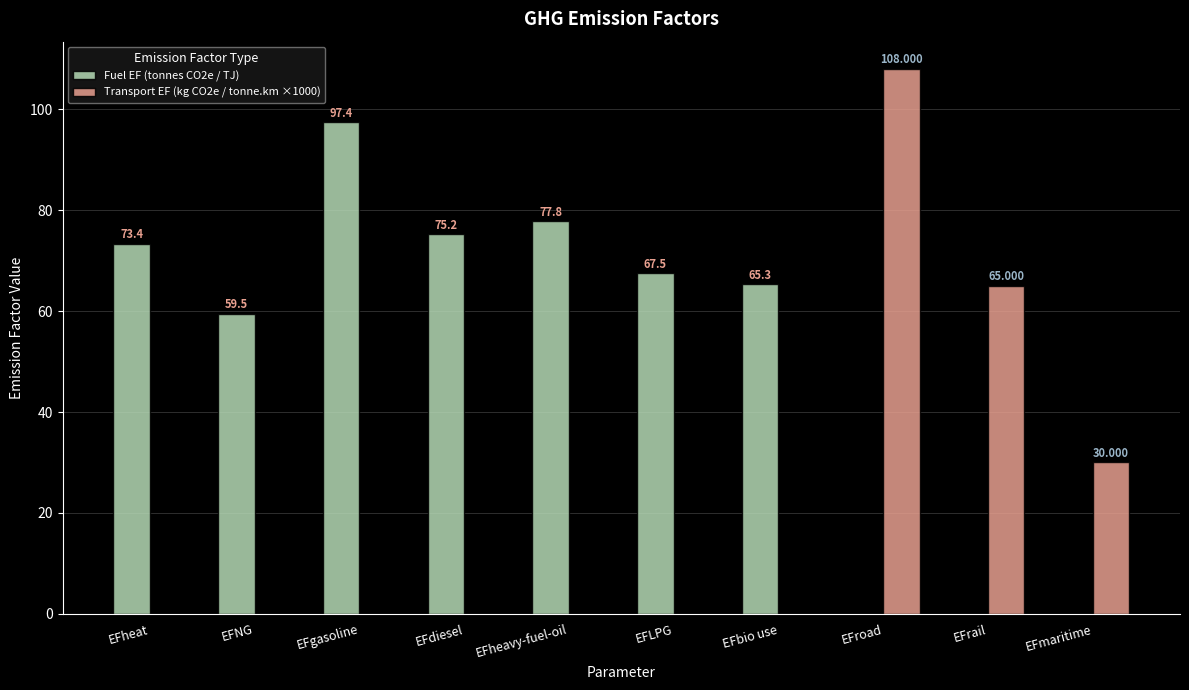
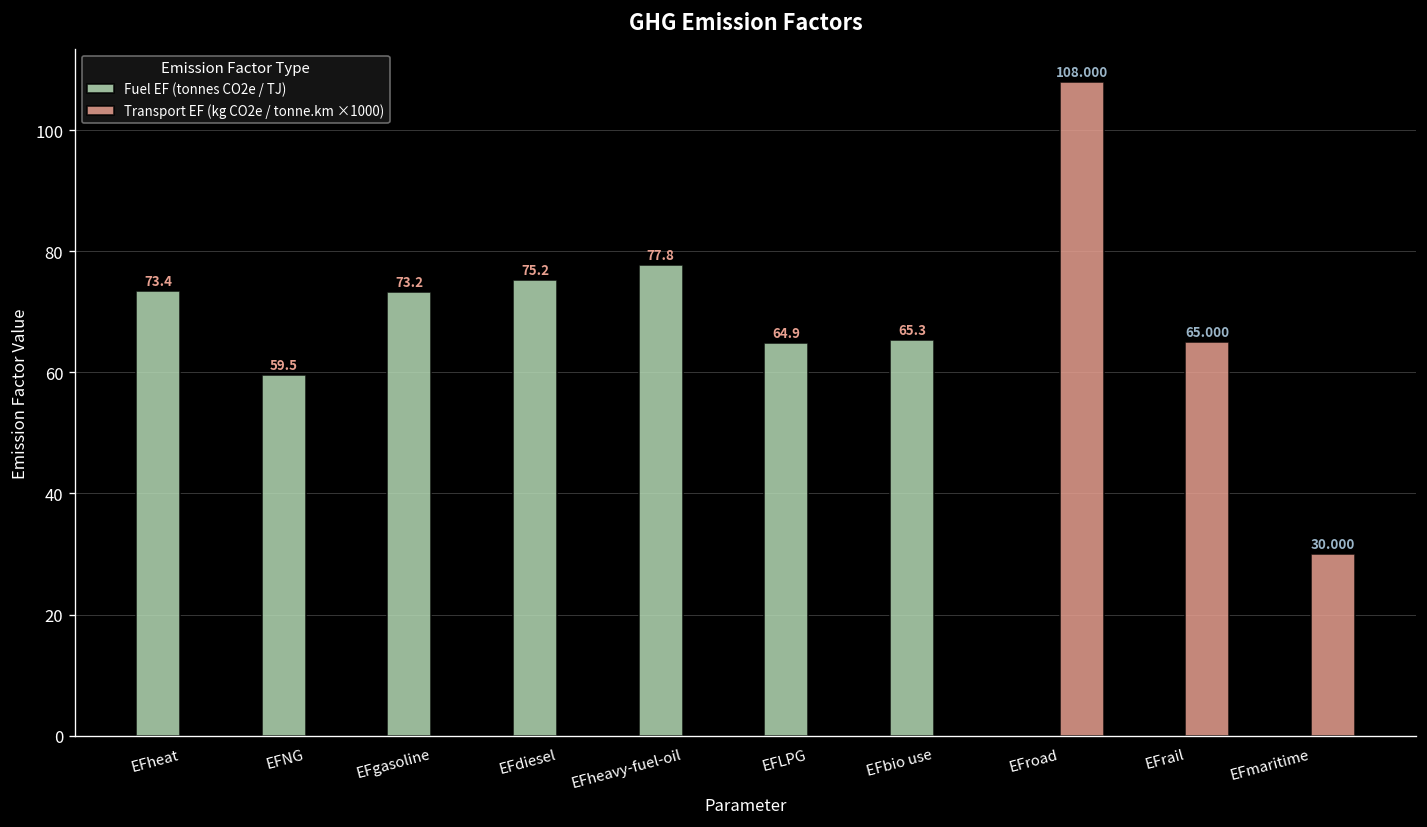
Fuel EF (tonnes CO2e / TJ), EFgasoline: 97.4 -> 73.2
Fuel EF (tonnes CO2e / TJ), EFLPG: 67.5 -> 64.9
